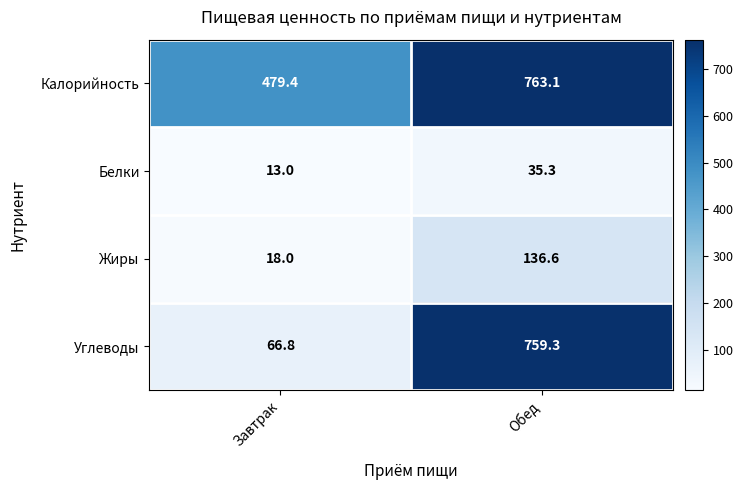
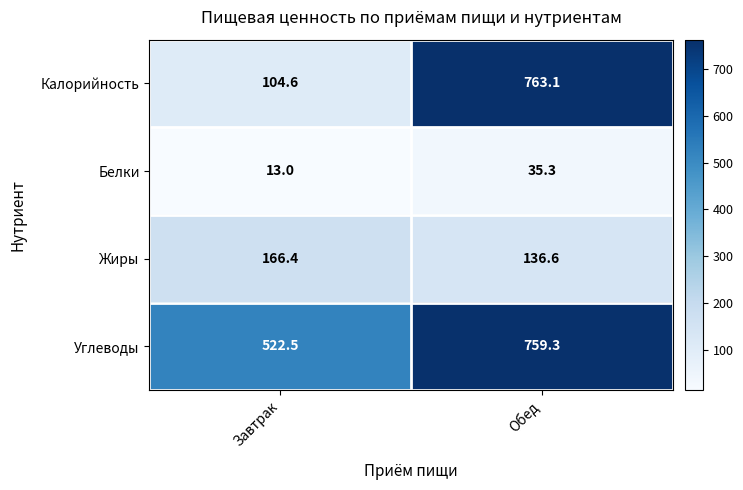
Калорийность, Завтрак: 479.4 -> 104.6
Жиры, Завтрак: 18.0 -> 166.4
Углеводы, Завтрак: 66.8 -> 522.5
